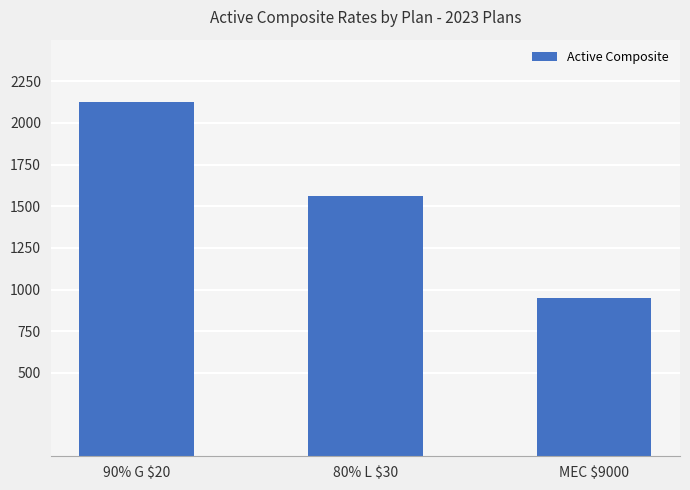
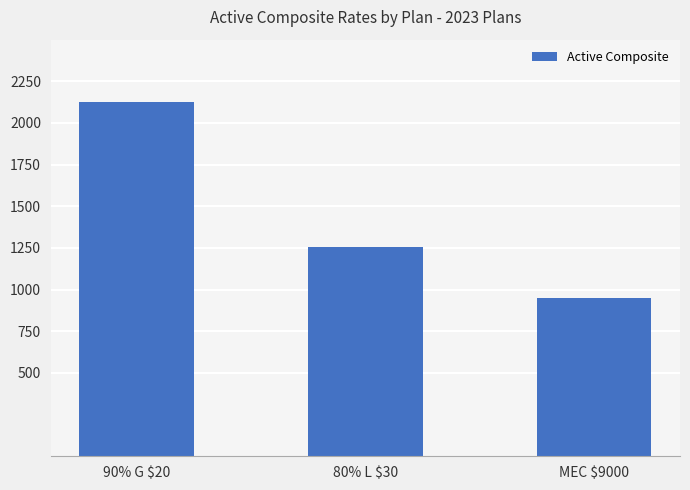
80% L $30: 1560 -> 1260
